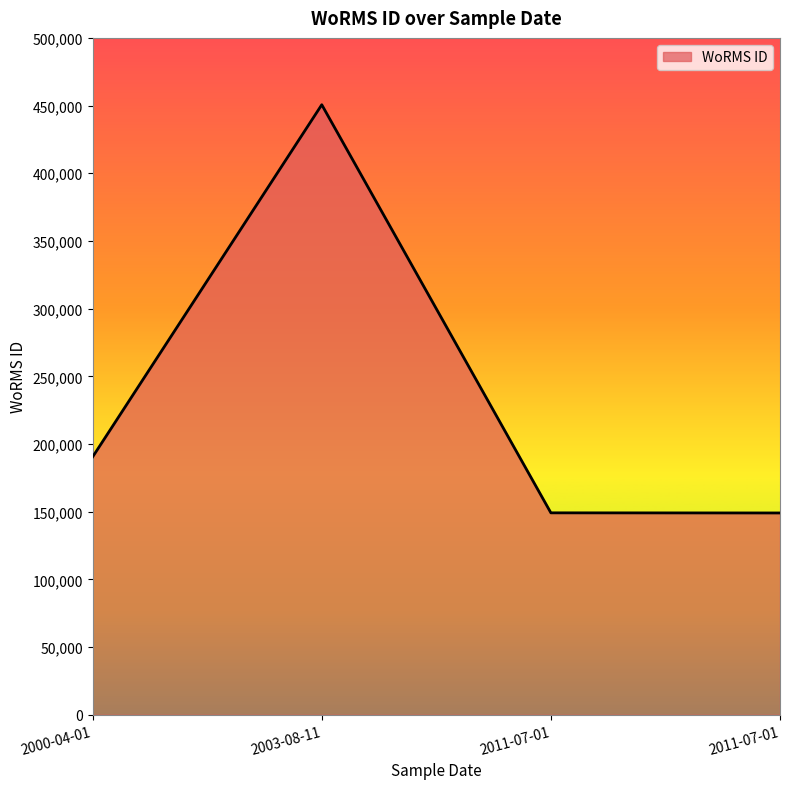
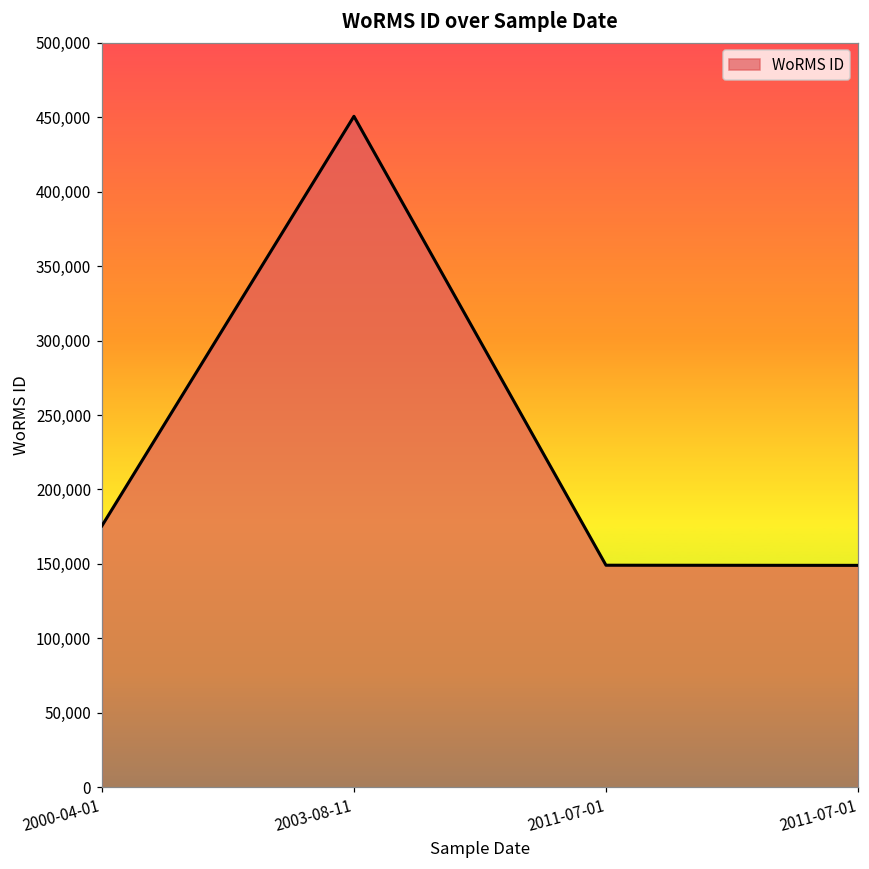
2000-04-01: 190,000 -> 176,000
